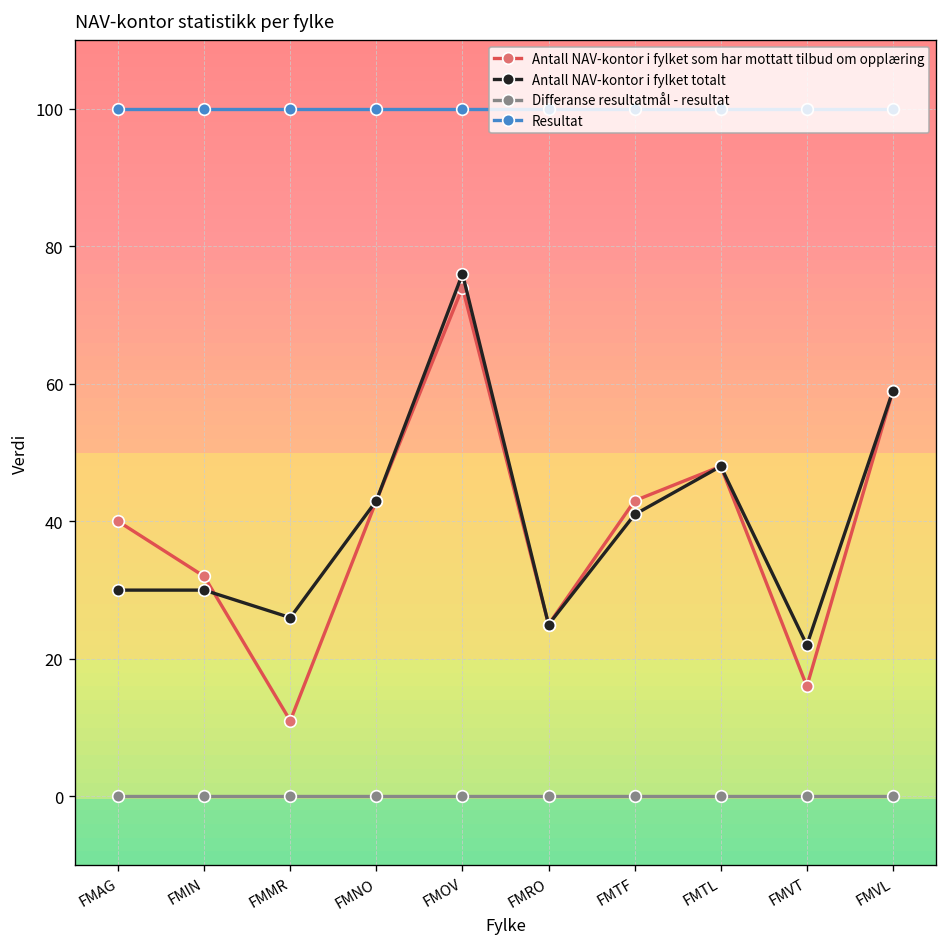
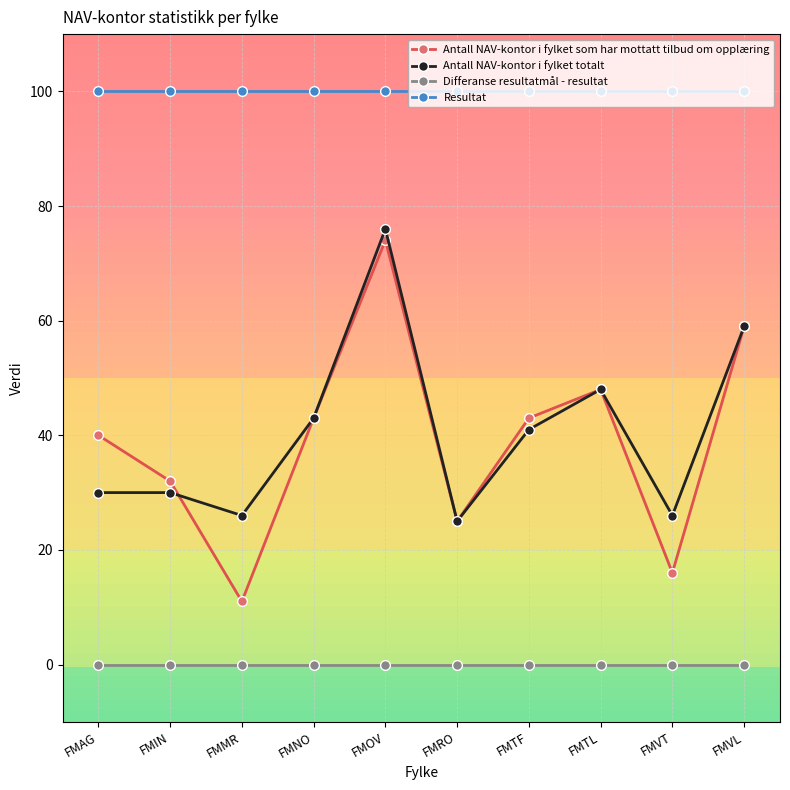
Antall NAV-kontor i fylket totalt, FMVT: 22 -> 26
